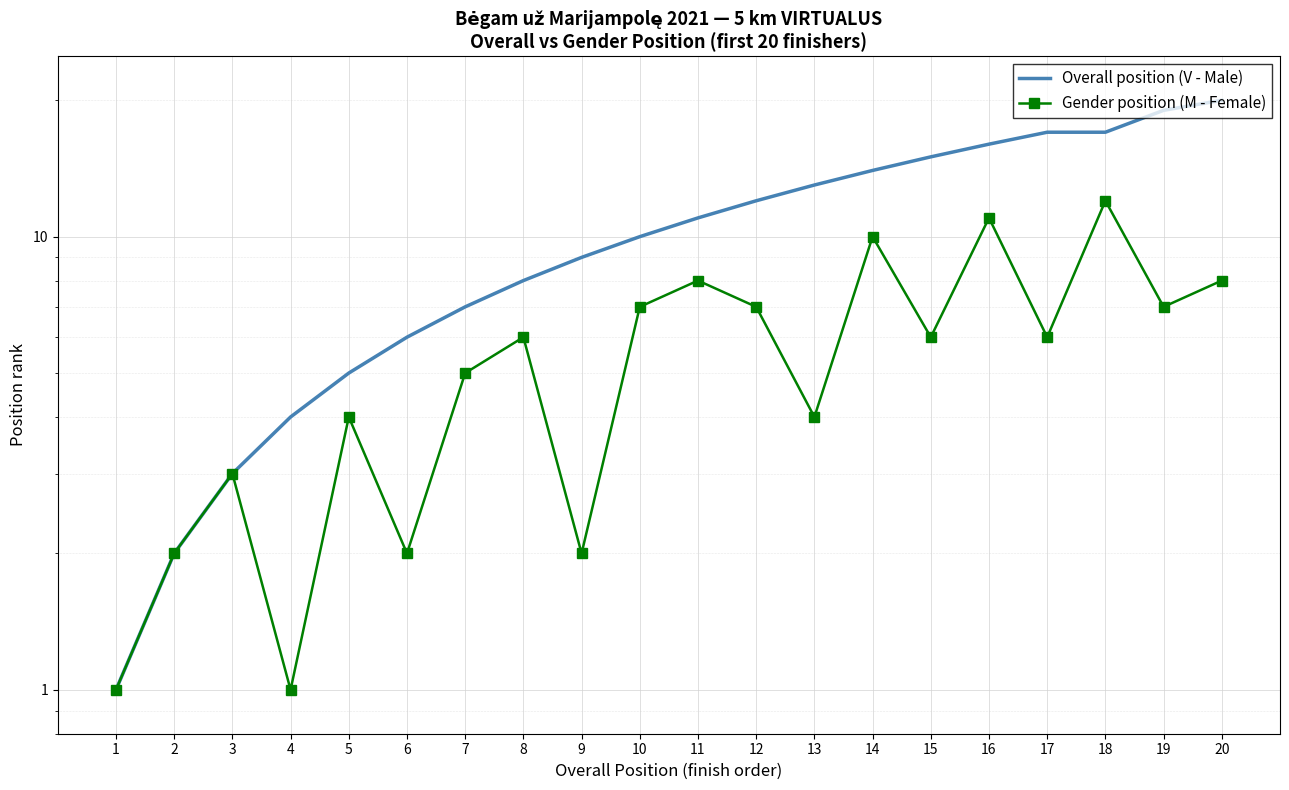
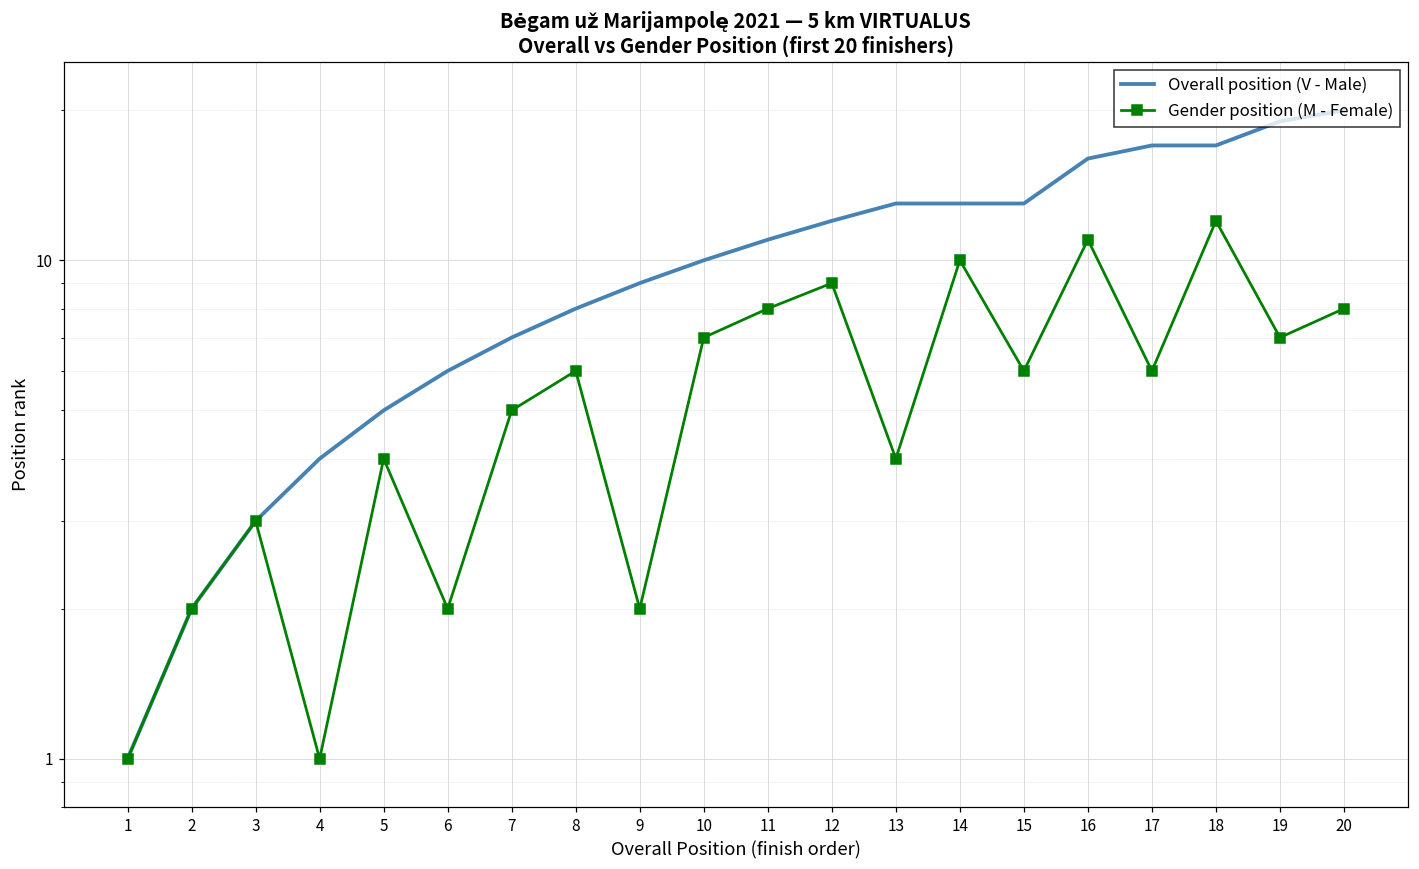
Gender position (M - Female), 12: 7 -> 9
Overall position (V - Male), 14: 14 -> 13
Overall position (V - Male), 15: 15 -> 13
